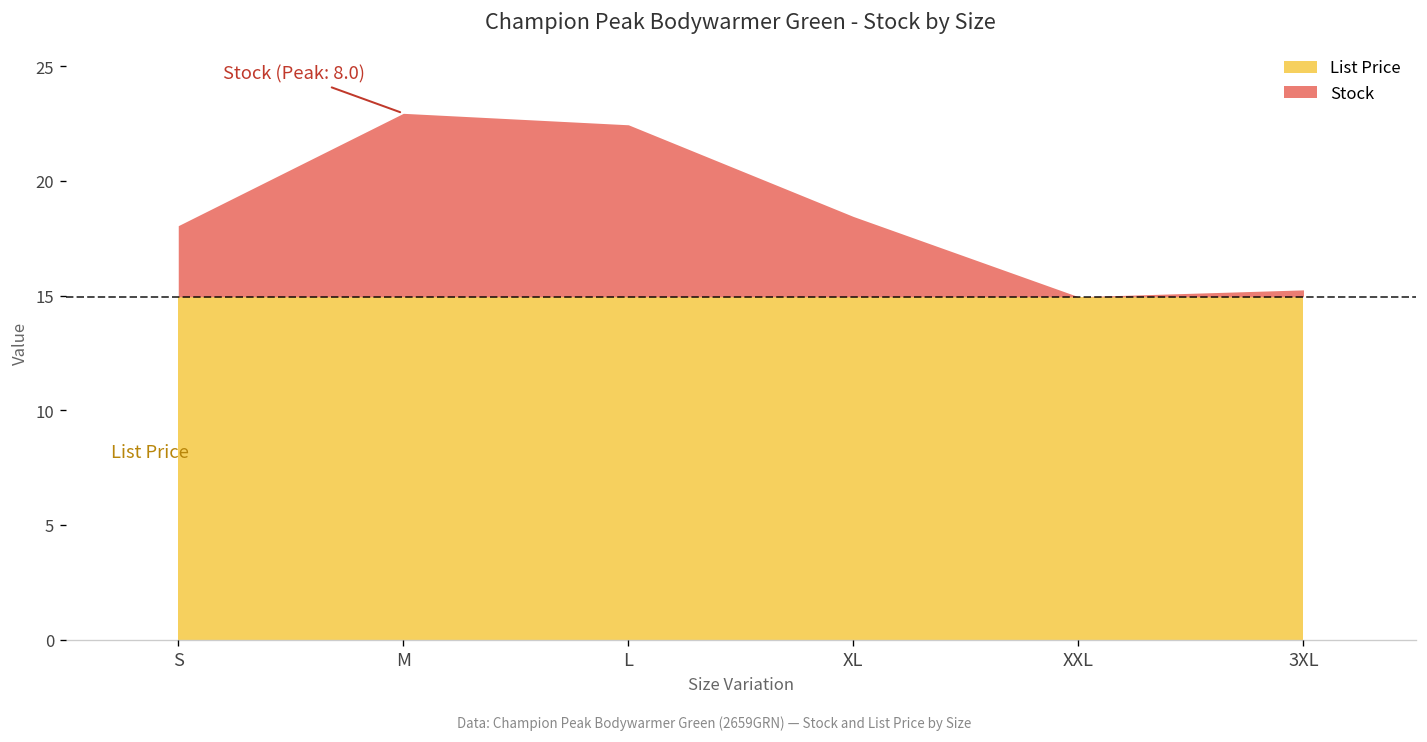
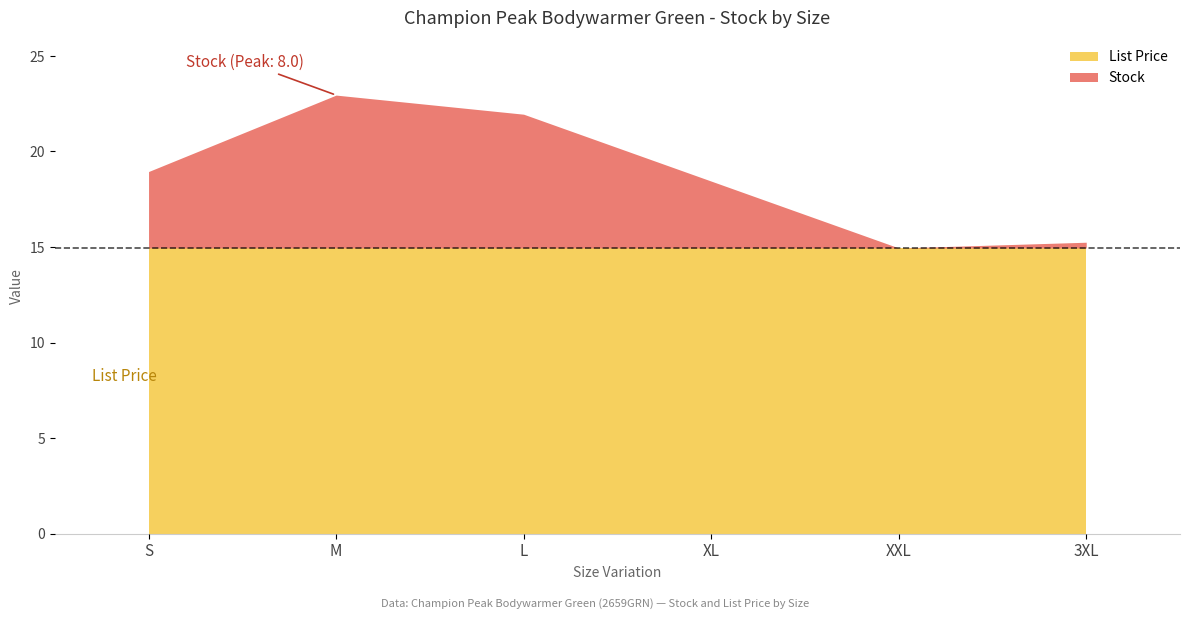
Stock, S: 3.1 -> 4.0
Stock, L: 7.5 -> 7.0
